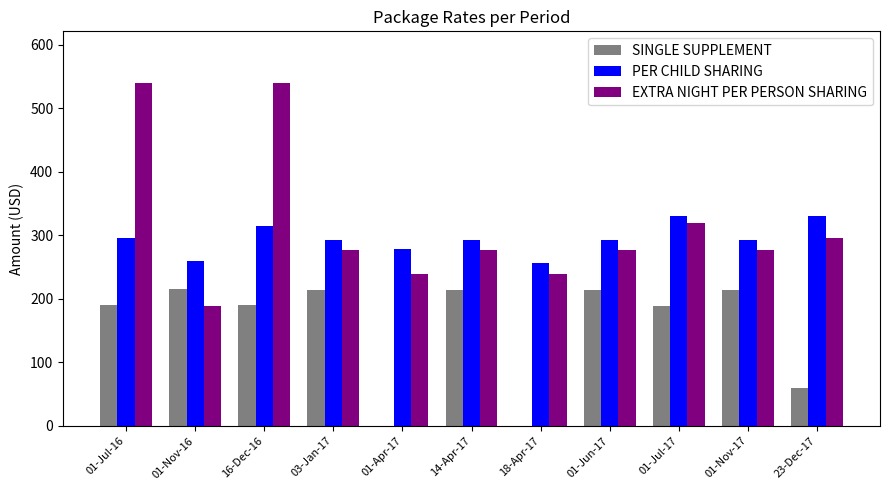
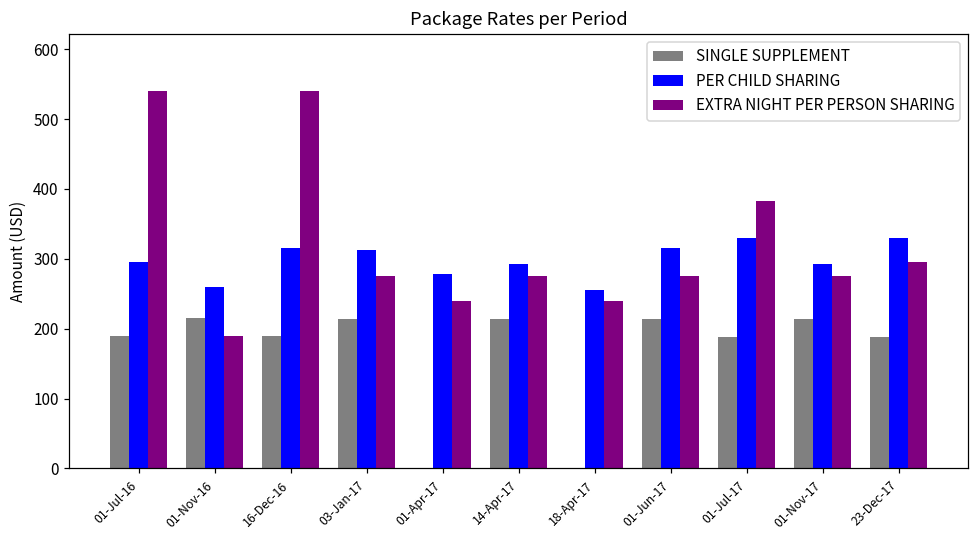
PER CHILD SHARING, 03-Jan-17: 290 -> 310
PER CHILD SHARING, 01-Jun-17: 290 -> 320
EXTRA NIGHT PER PERSON SHARING, 01-Jul-17: 320 -> 380
SINGLE SUPPLEMENT, 23-Dec-17: 60 -> 190
